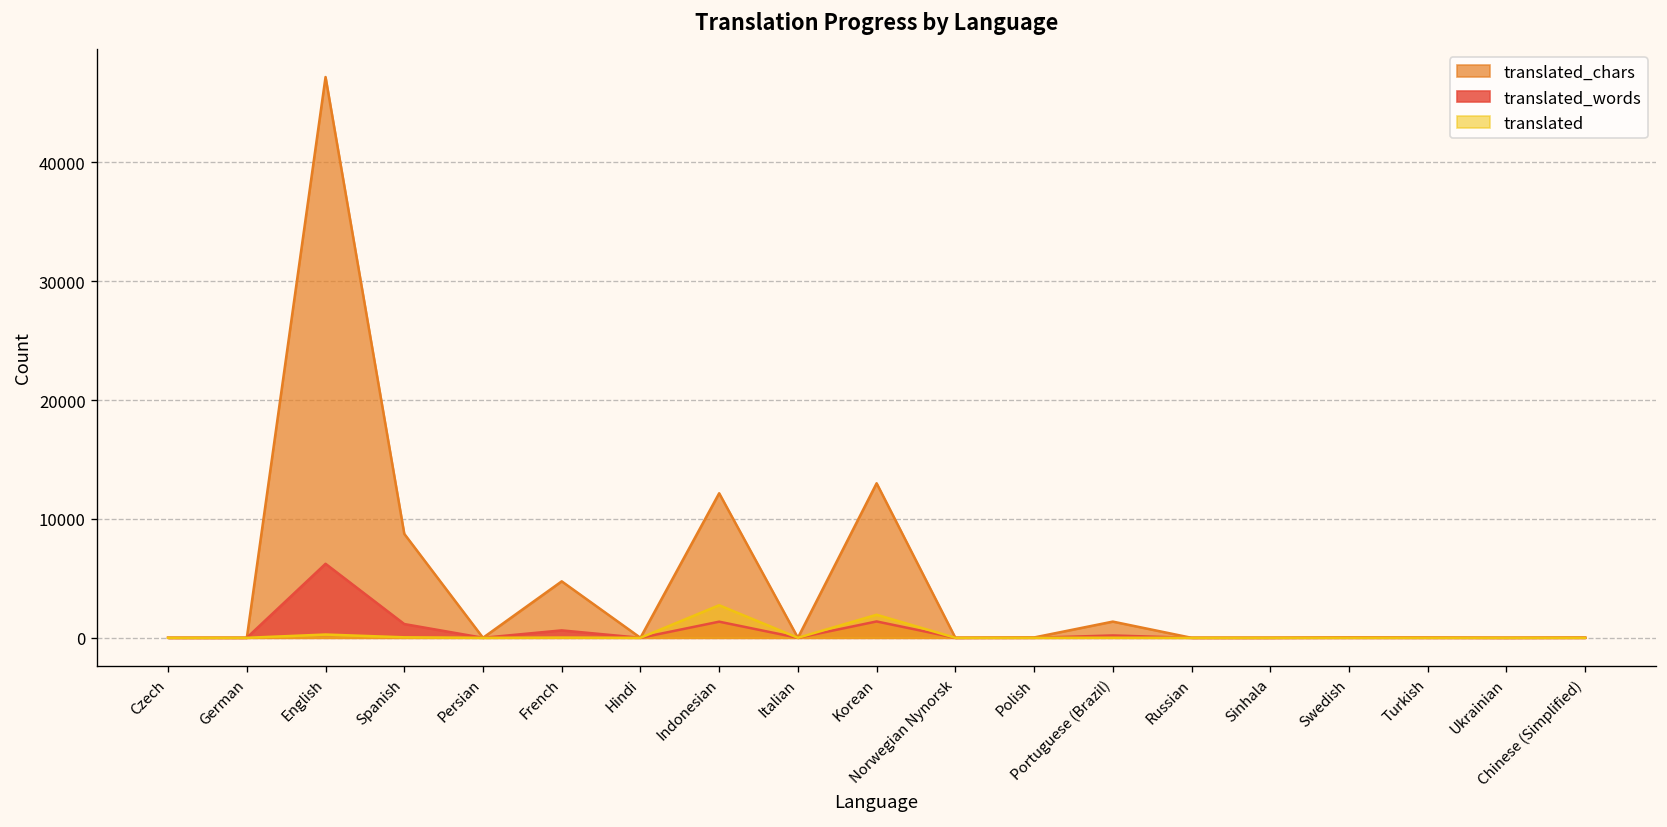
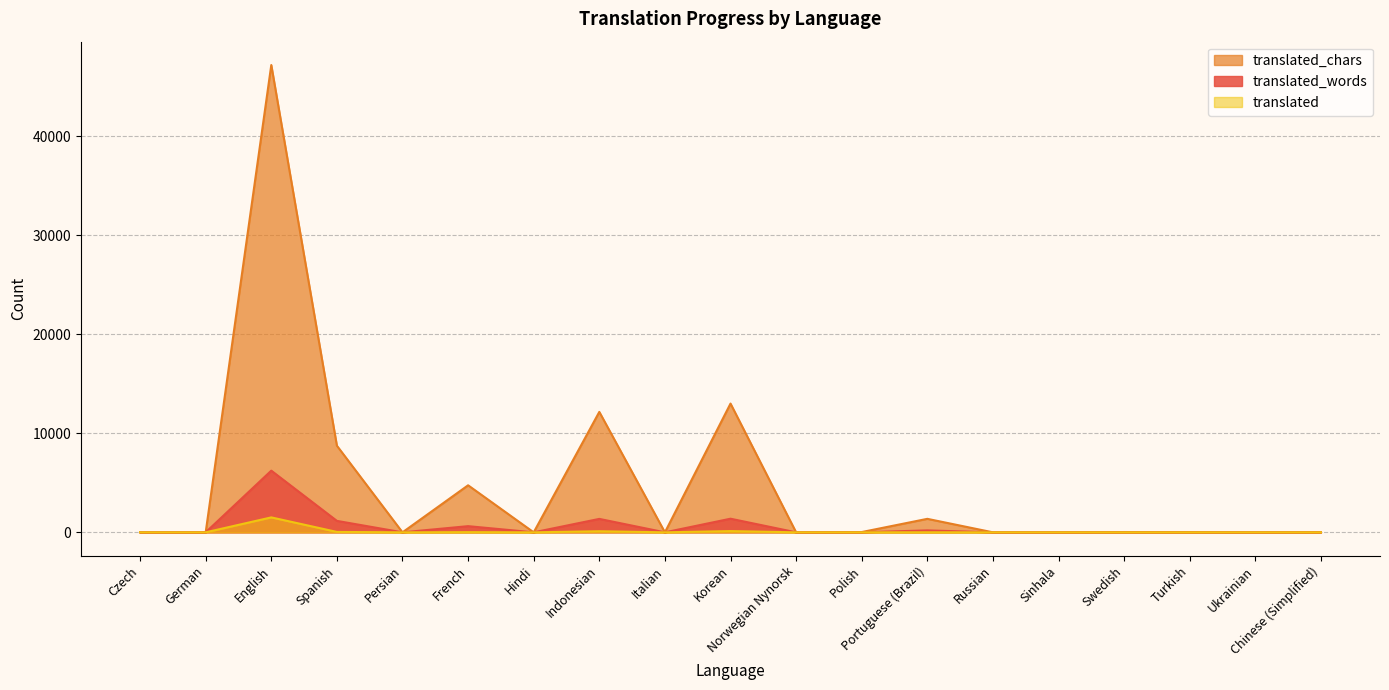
translated, English: 0 -> 2000
translated, Indonesian: 3000 -> 0
translated, Korean: 2000 -> 0
